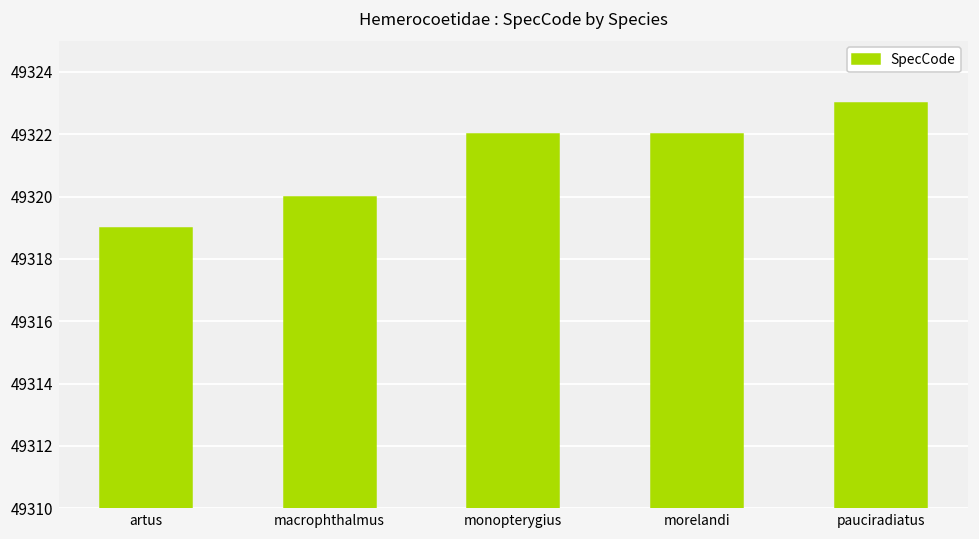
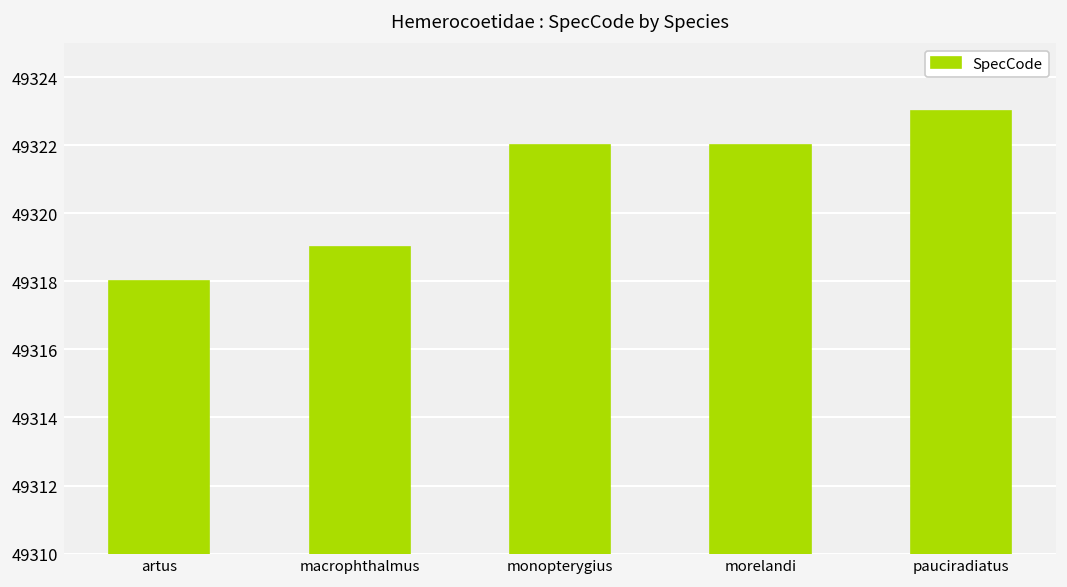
artus: 49319 -> 49318
macrophthalmus: 49320 -> 49319
